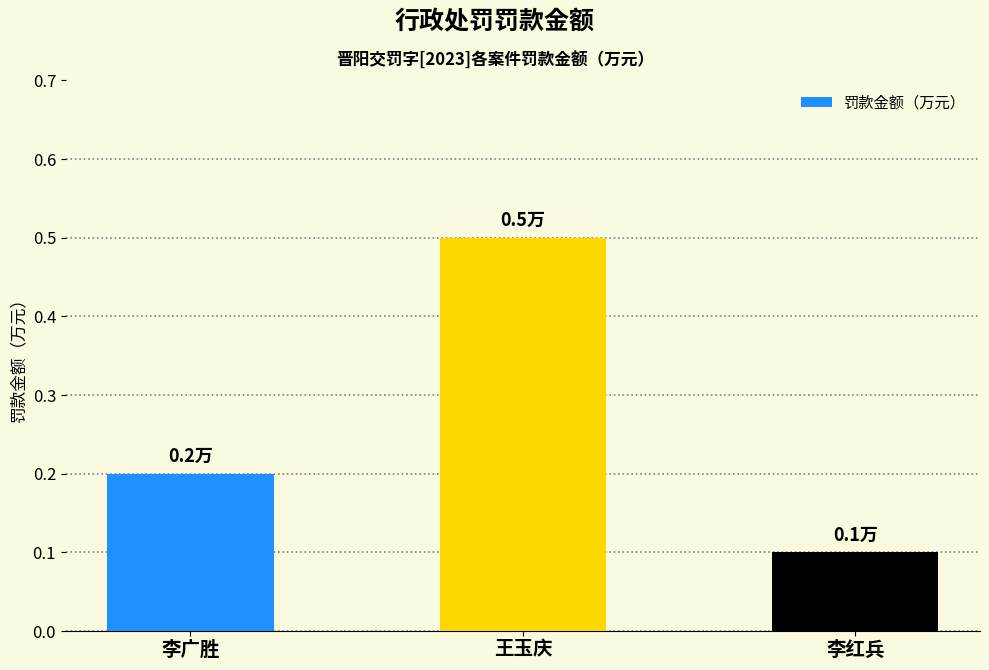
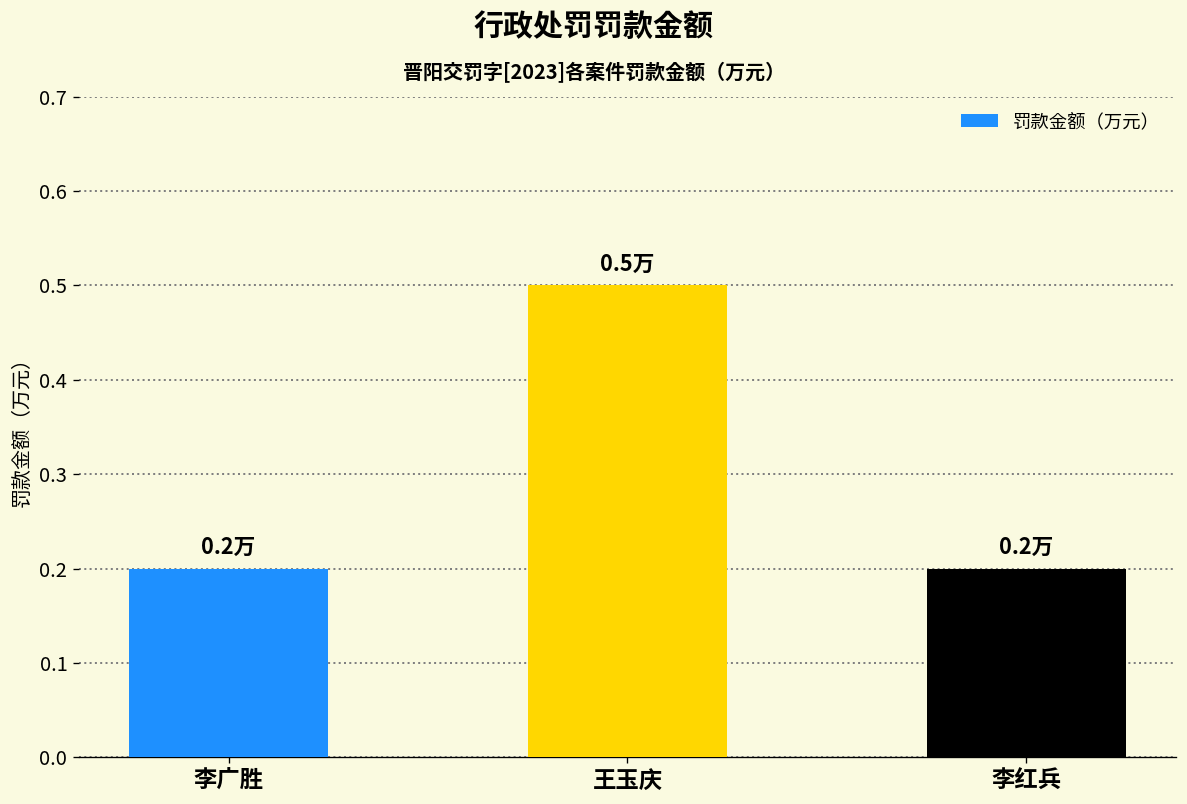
李红兵: 0.1万 -> 0.2万
